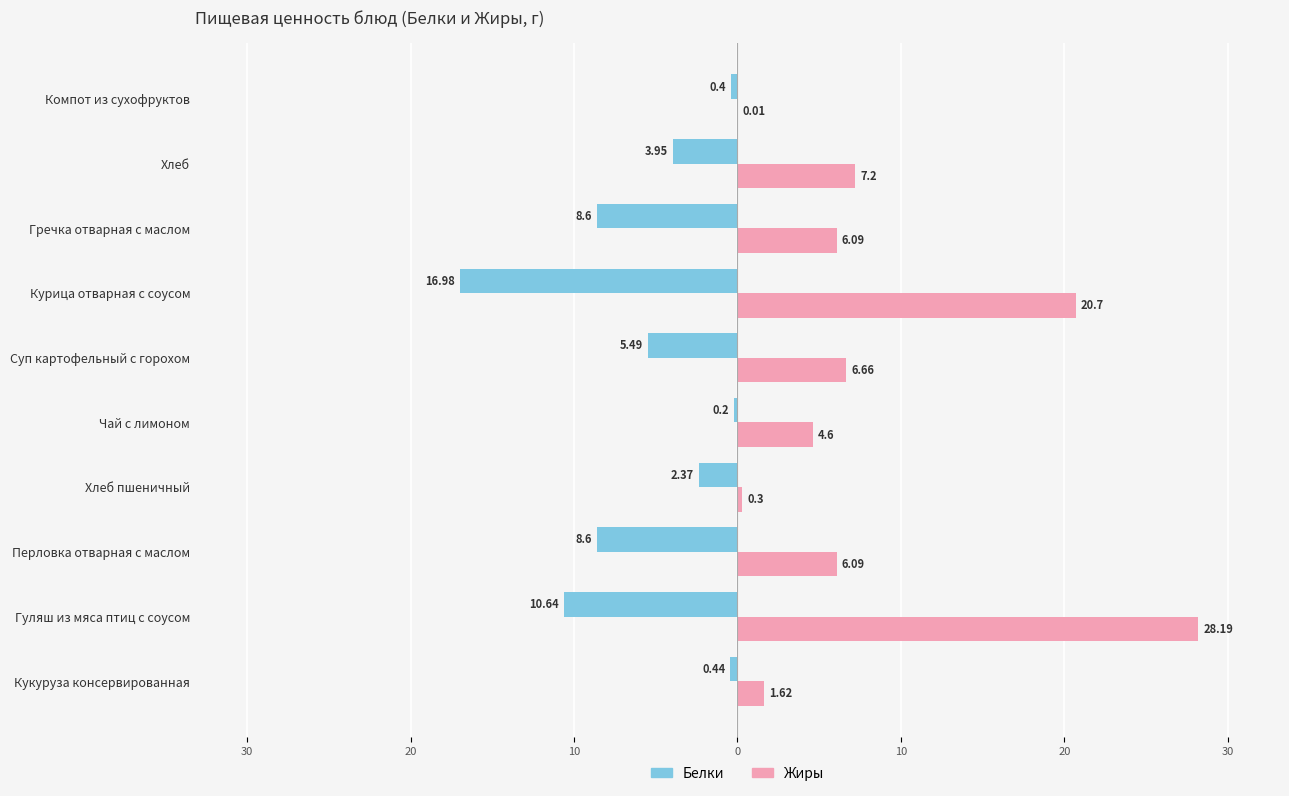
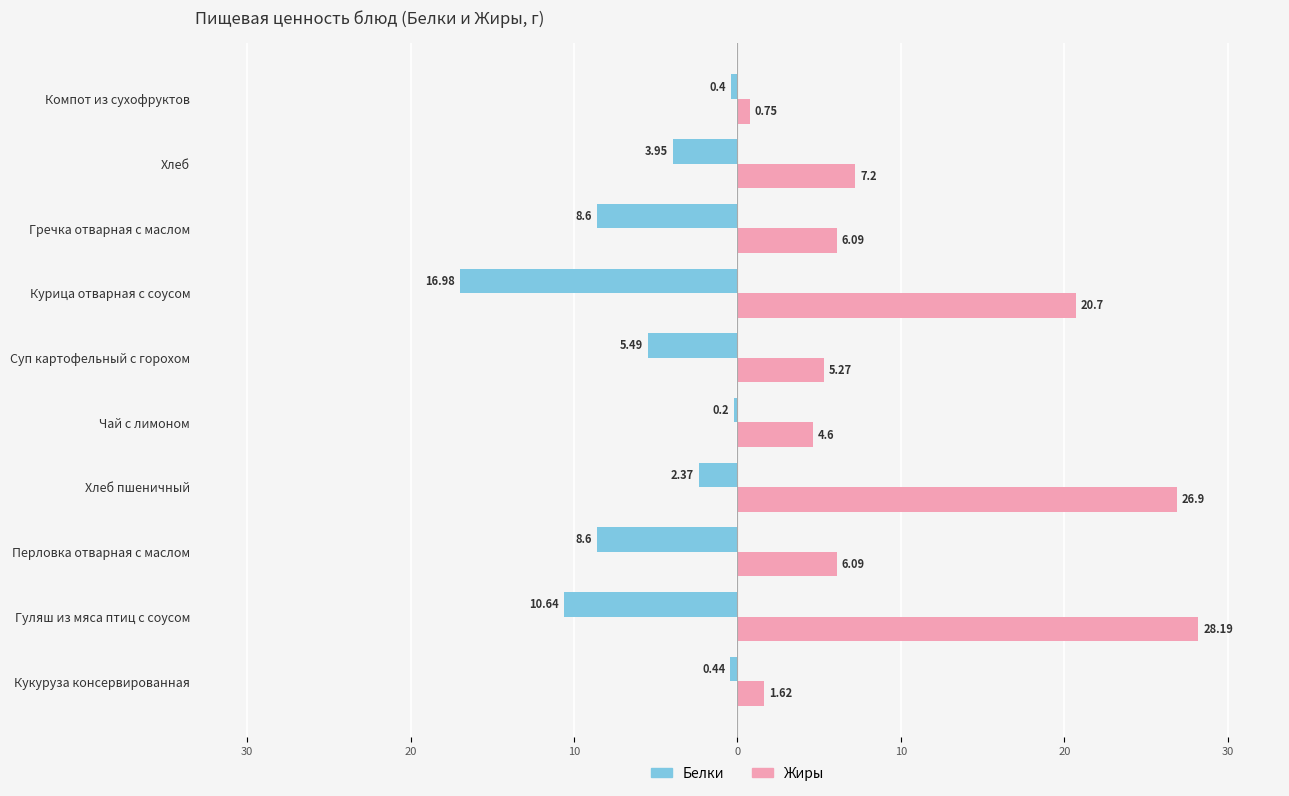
Жиры, Компот из сухофруктов: 0.01 -> 0.75
Жиры, Суп картофельный с горохом: 6.66 -> 5.27
Жиры, Хлеб пшеничный: 0.3 -> 26.9
